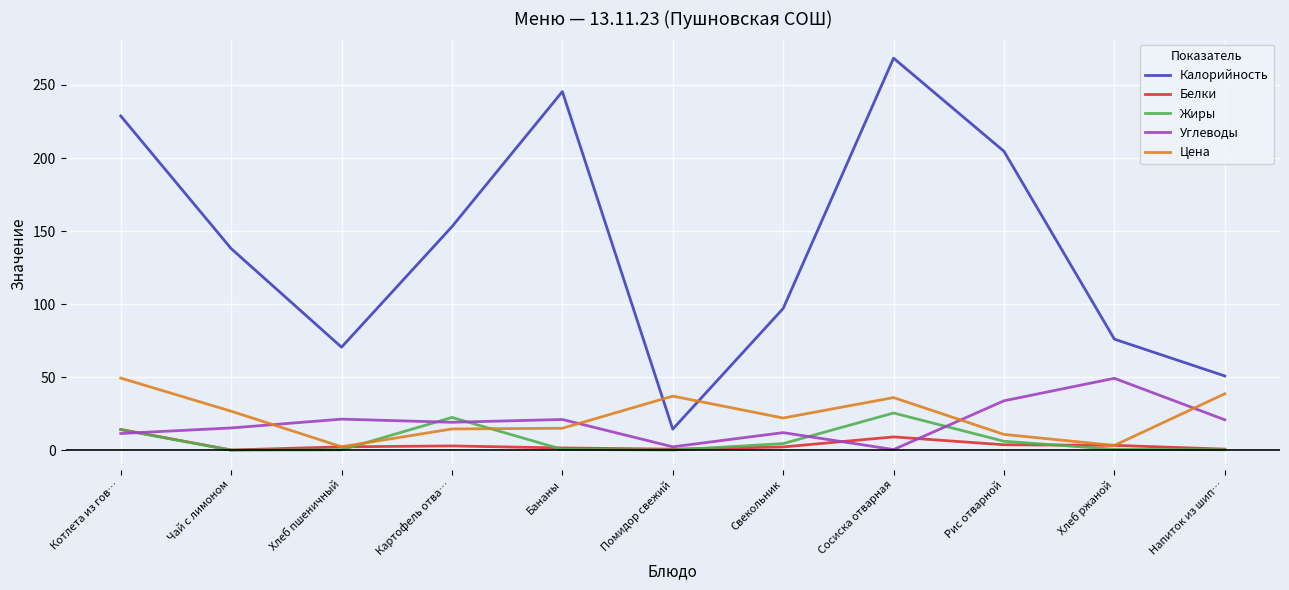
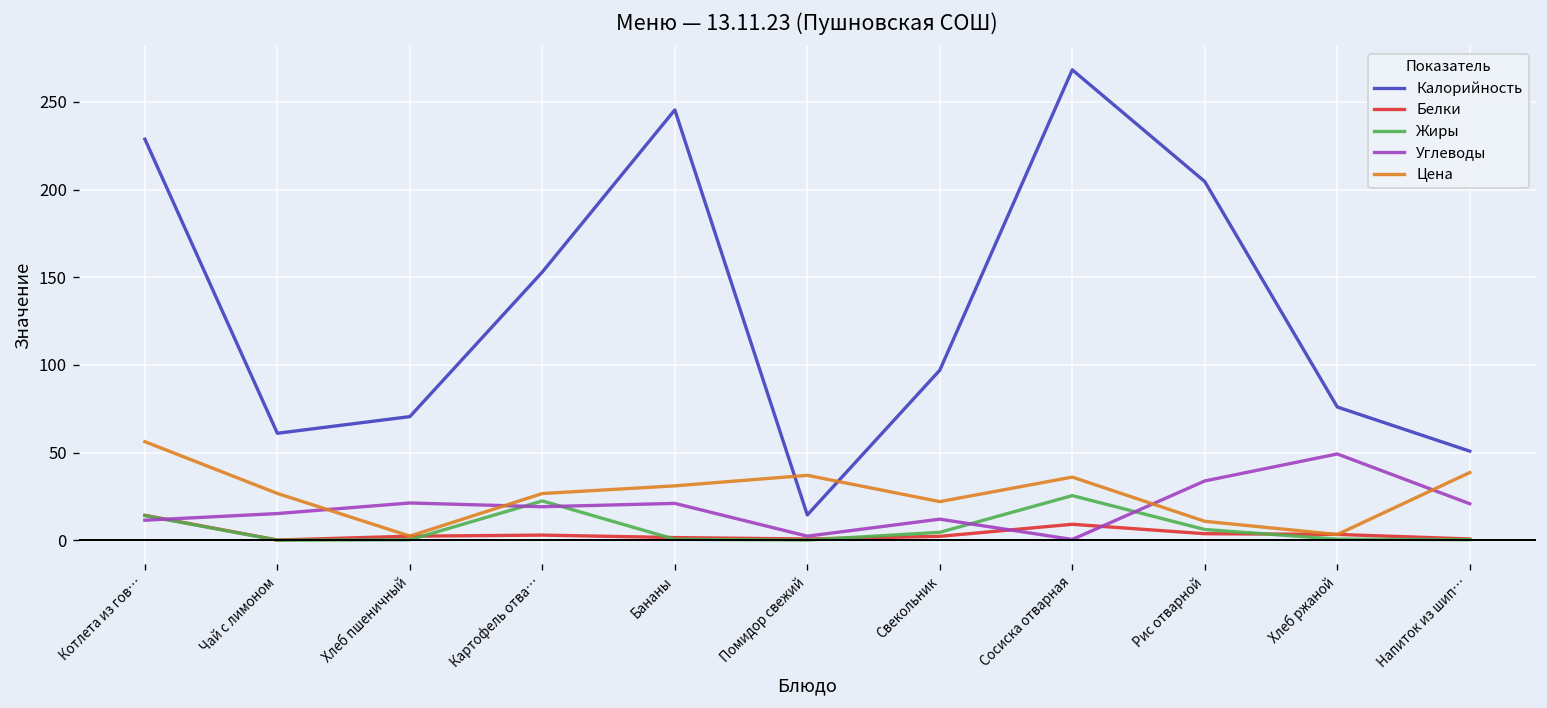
Цена, Котлета из гов…: 49 -> 56
Калорийность, Чай с лимоном: 138 -> 61
Цена, Картофель отва…: 15 -> 27
Цена, Бананы: 15 -> 31
